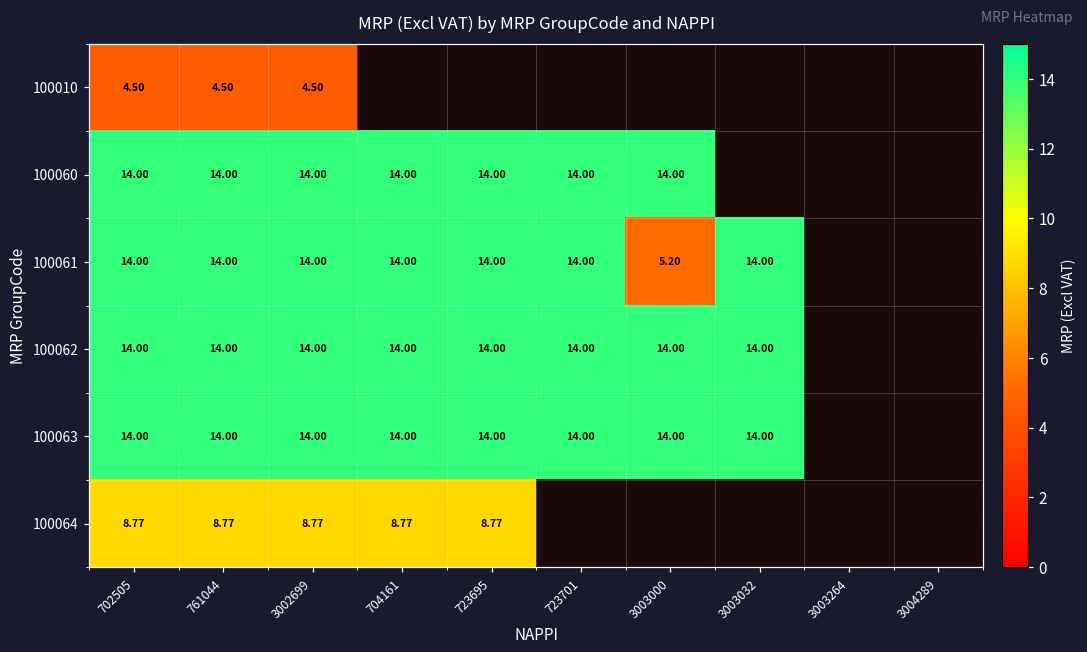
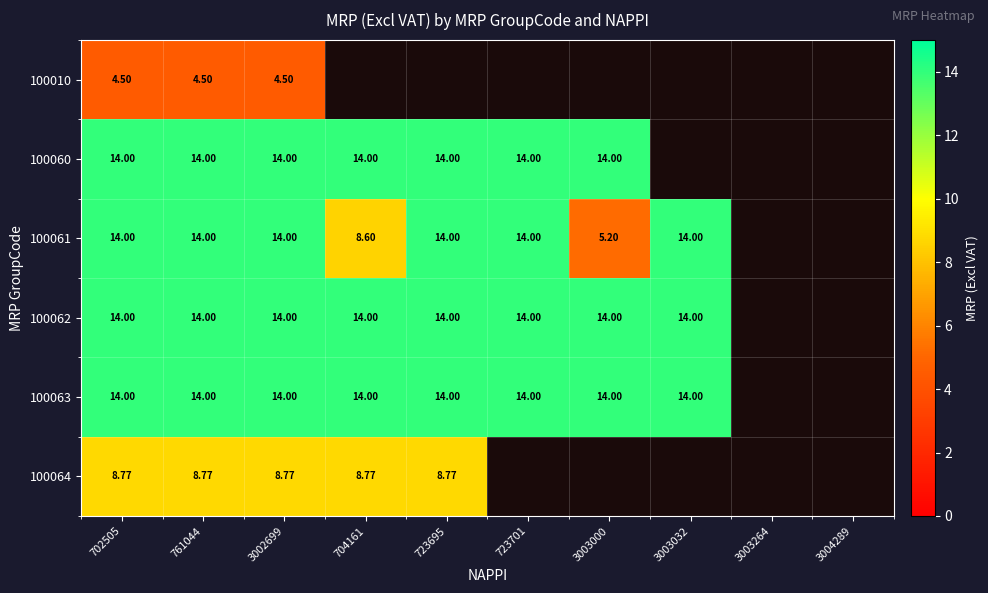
100061, 704161: 14.00 -> 8.60
